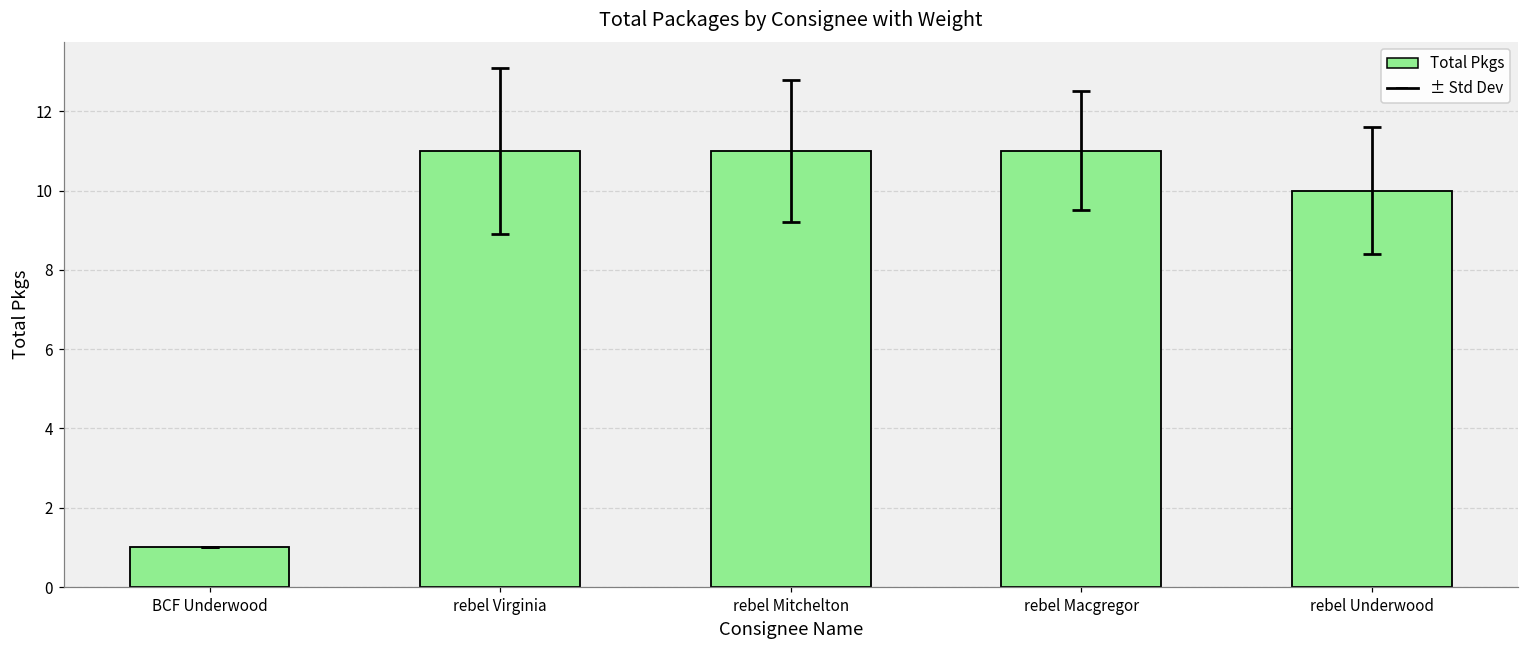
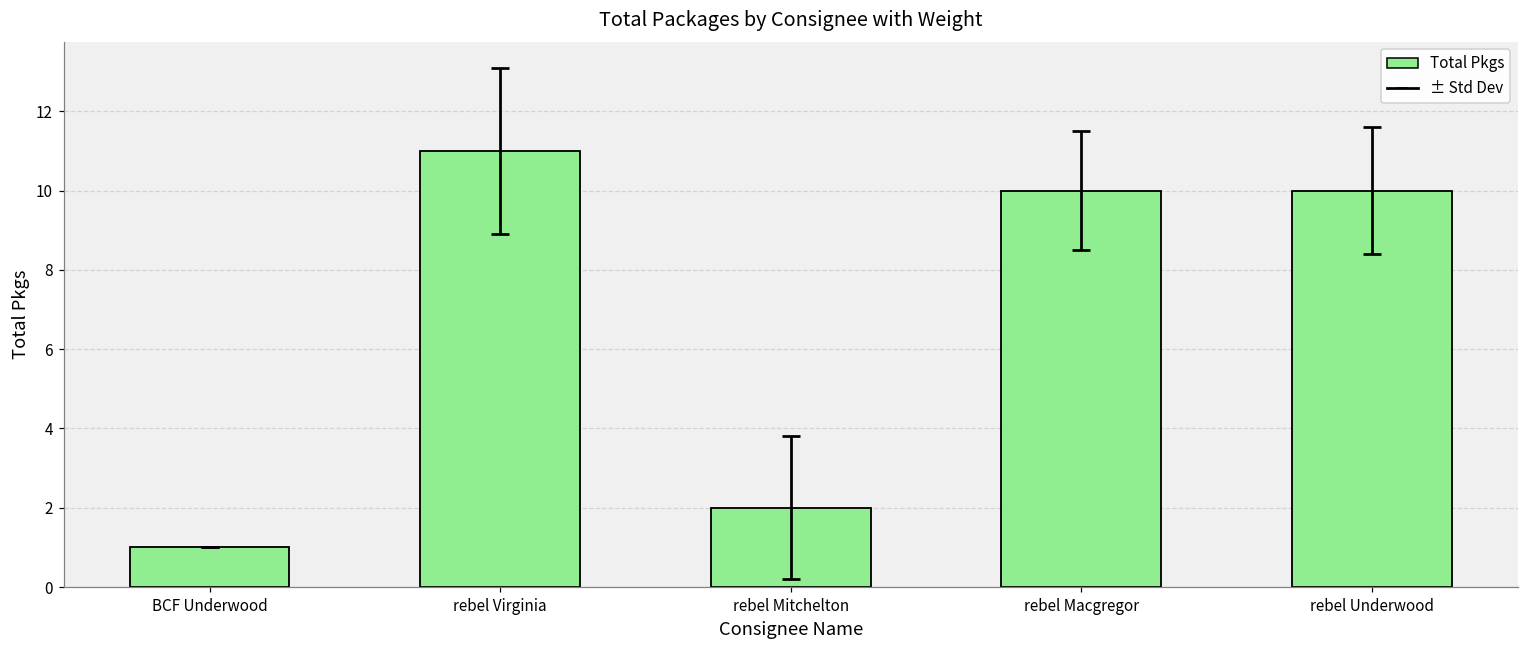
Total Pkgs, rebel Mitchelton: 11 -> 2
Total Pkgs, rebel Macgregor: 11 -> 10
